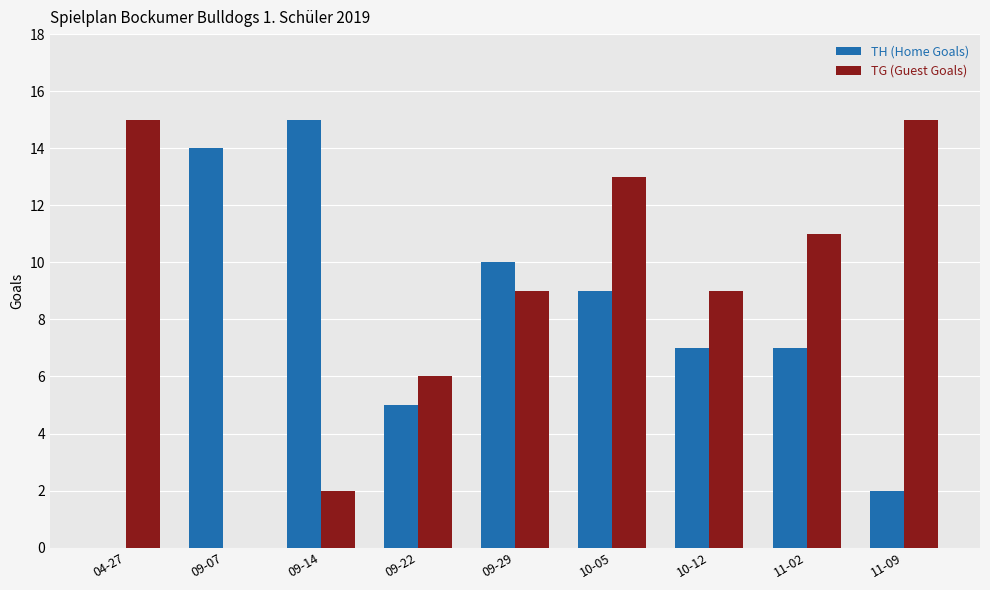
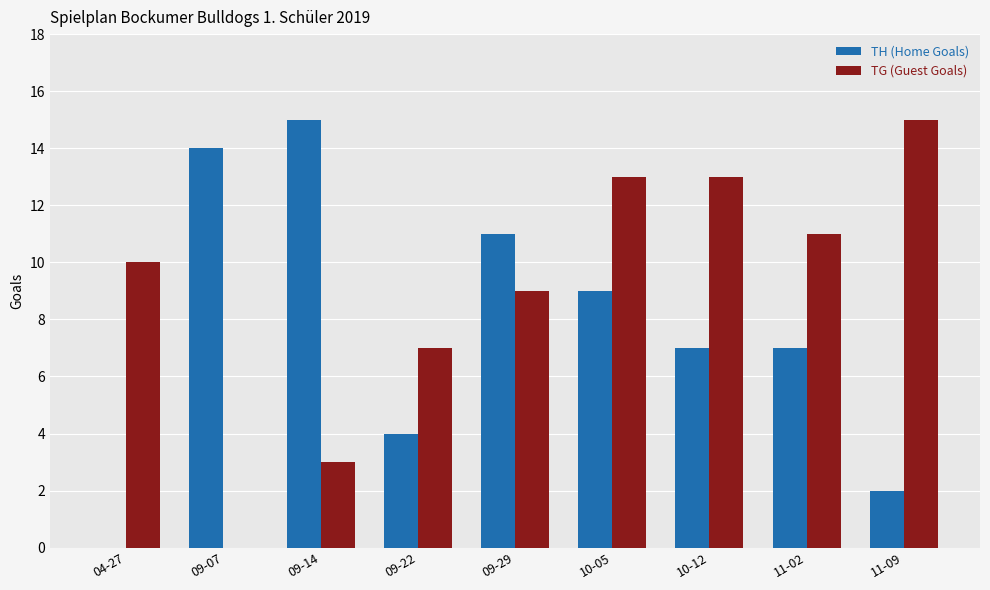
TG (Guest Goals), 04-27: 15 -> 10
TG (Guest Goals), 09-14: 2 -> 3
TH (Home Goals), 09-22: 5 -> 4
TG (Guest Goals), 09-22: 6 -> 7
TH (Home Goals), 09-29: 10 -> 11
TG (Guest Goals), 10-12: 9 -> 13
